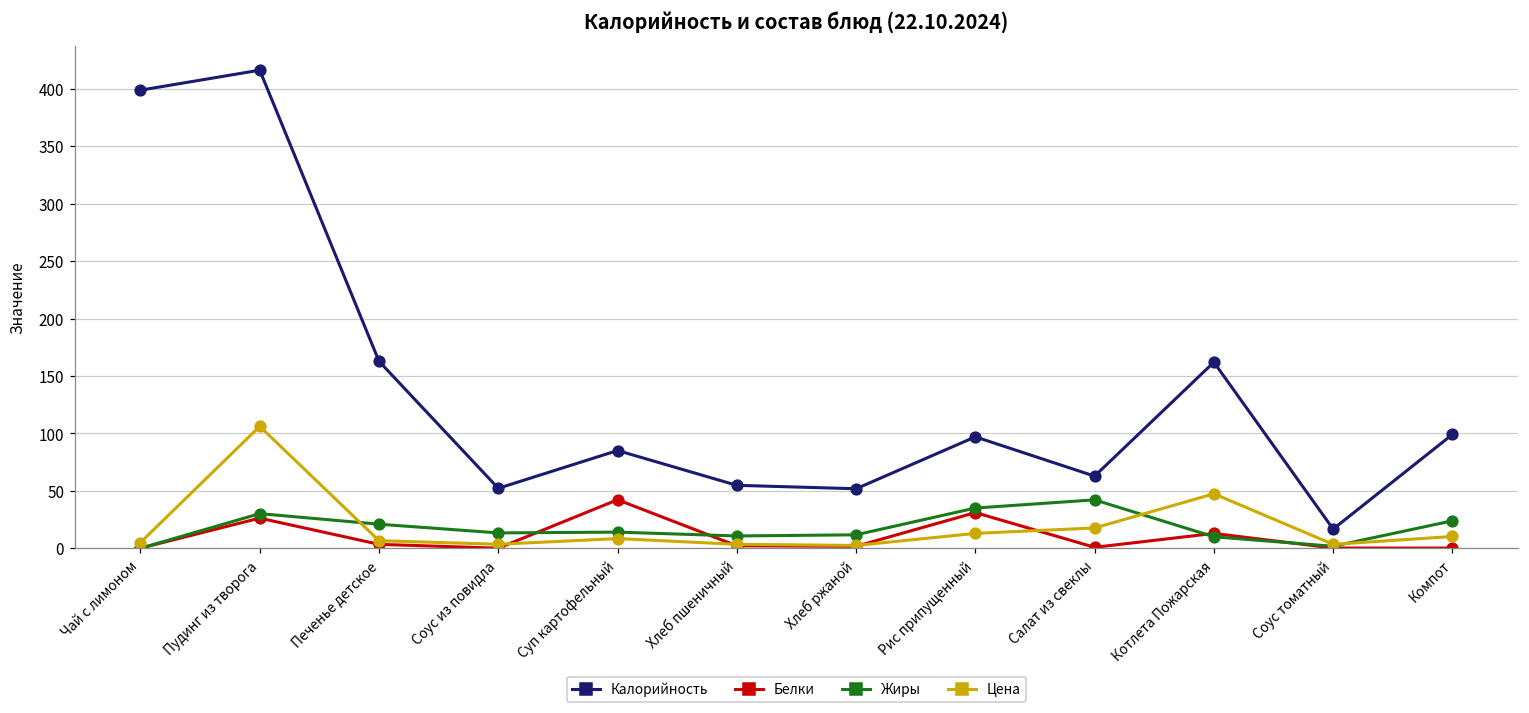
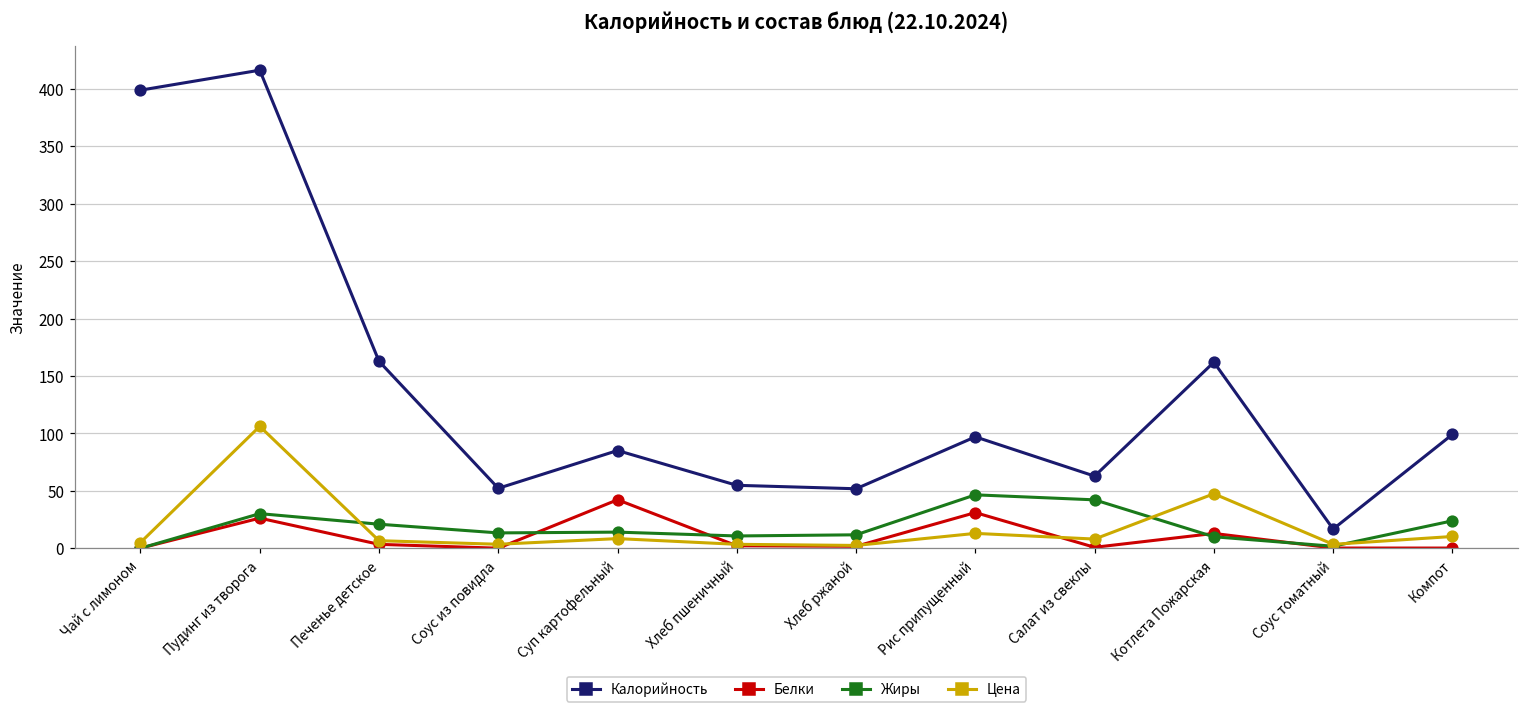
Жиры, Рис припущенный: 35 -> 47
Цена, Салат из свеклы: 18 -> 8
